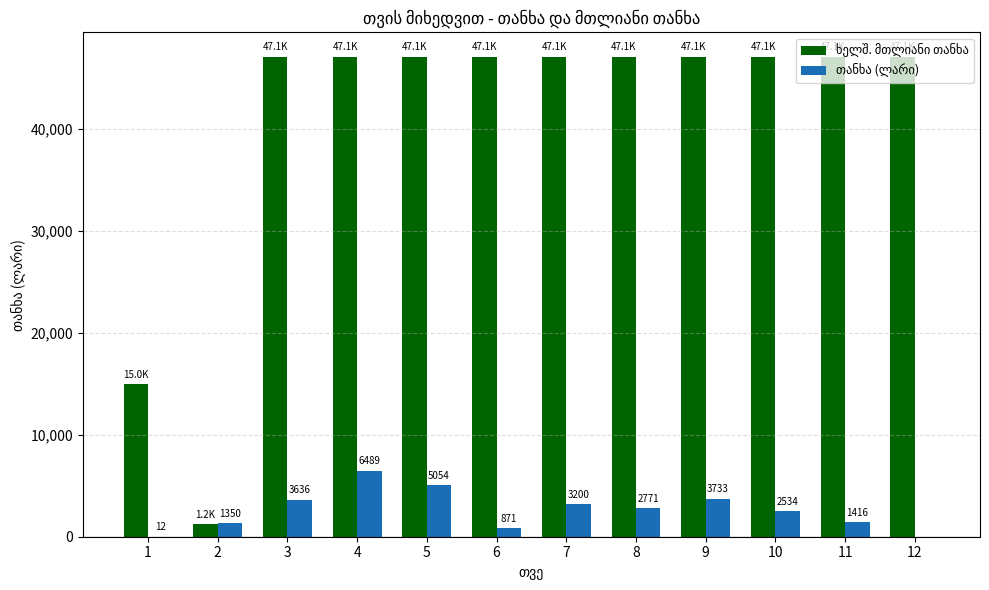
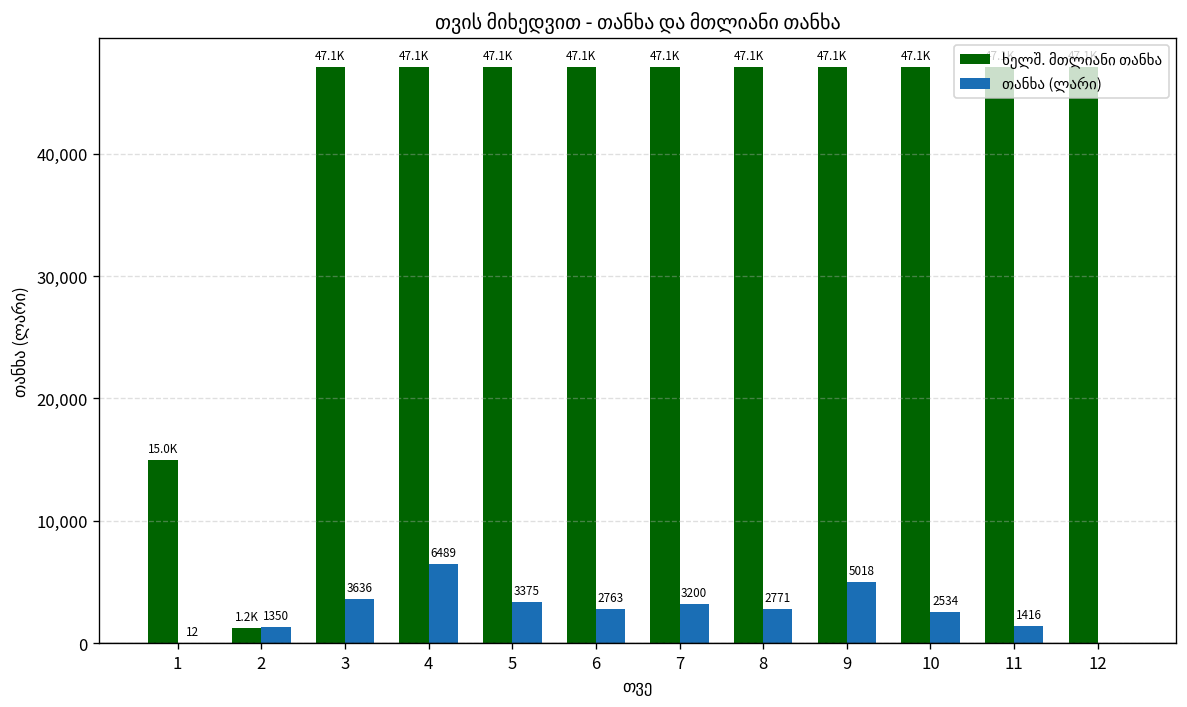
თანხა (ლარი), 5: 5054 -> 3375
თანხა (ლარი), 6: 871 -> 2763
თანხა (ლარი), 9: 3733 -> 5018
